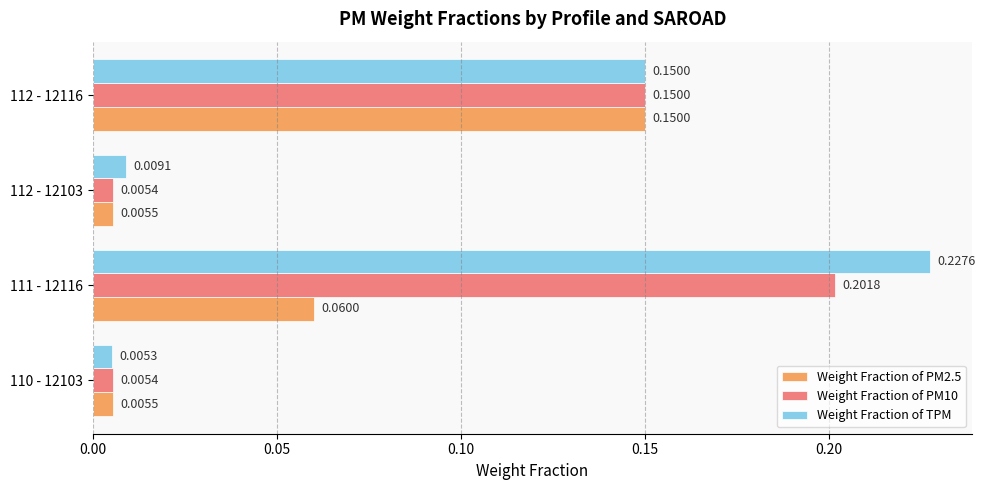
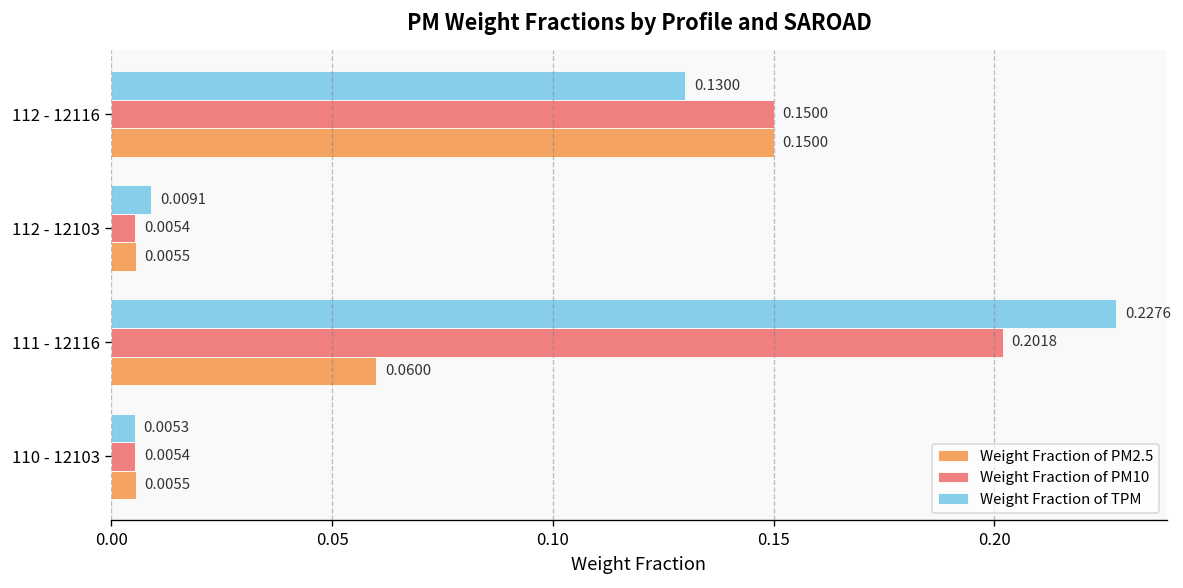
Weight Fraction of TPM, 112 - 12116: 0.1500 -> 0.1300
